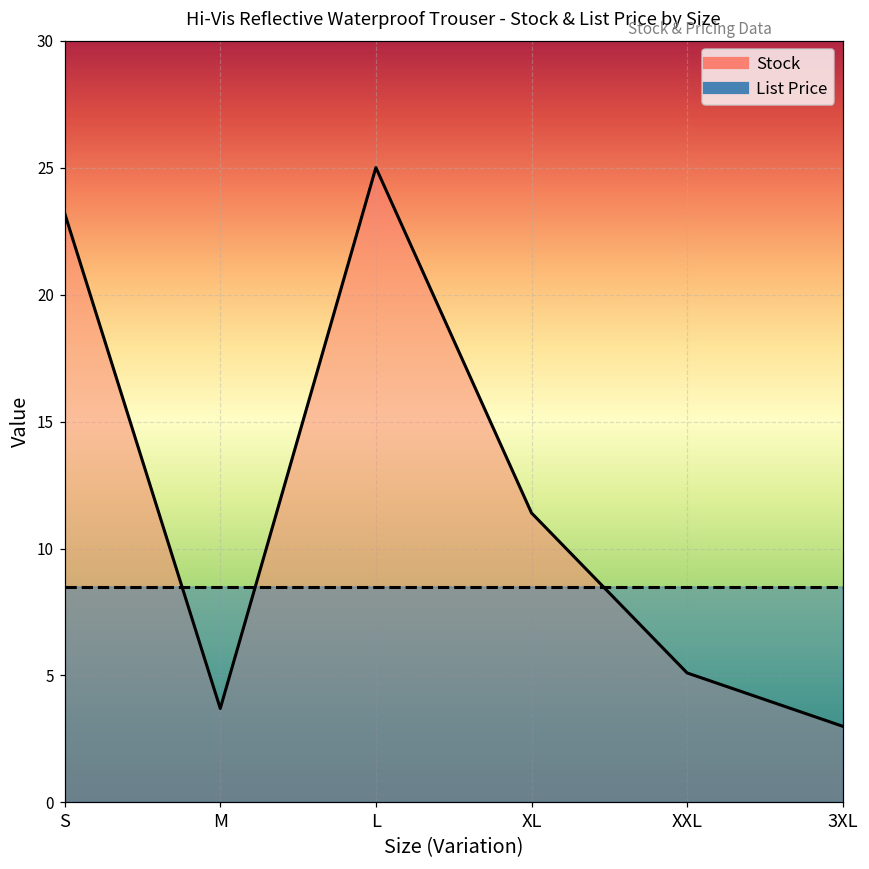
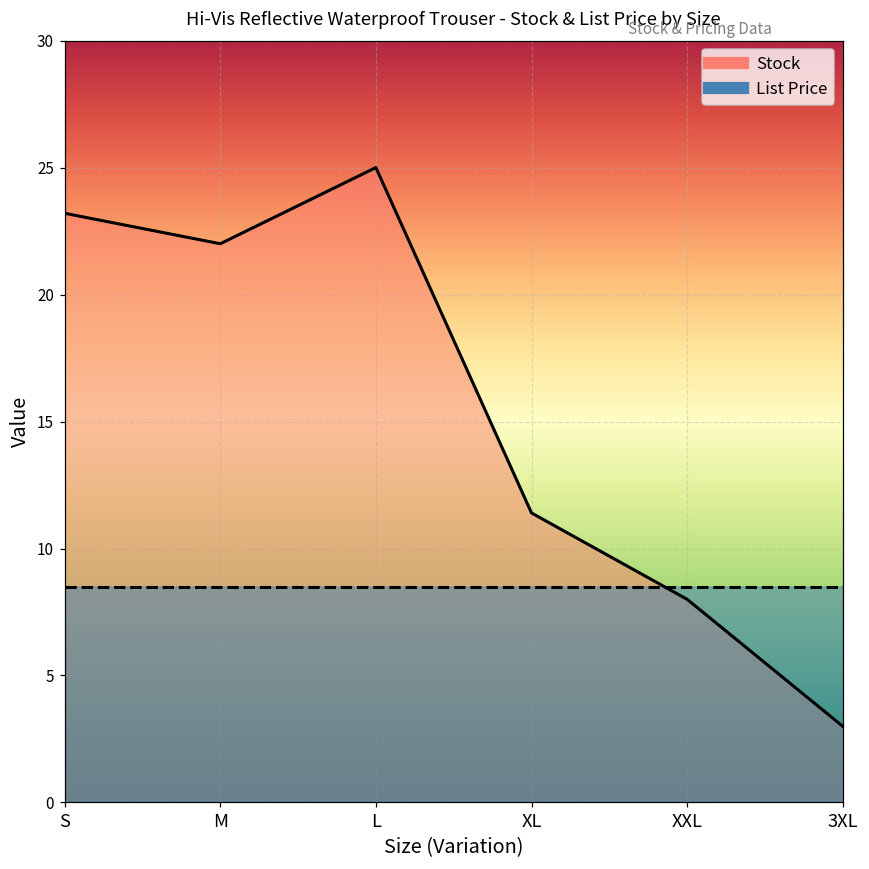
Stock, M: 3.7 -> 22.0
Stock, XXL: 5.1 -> 8.0
